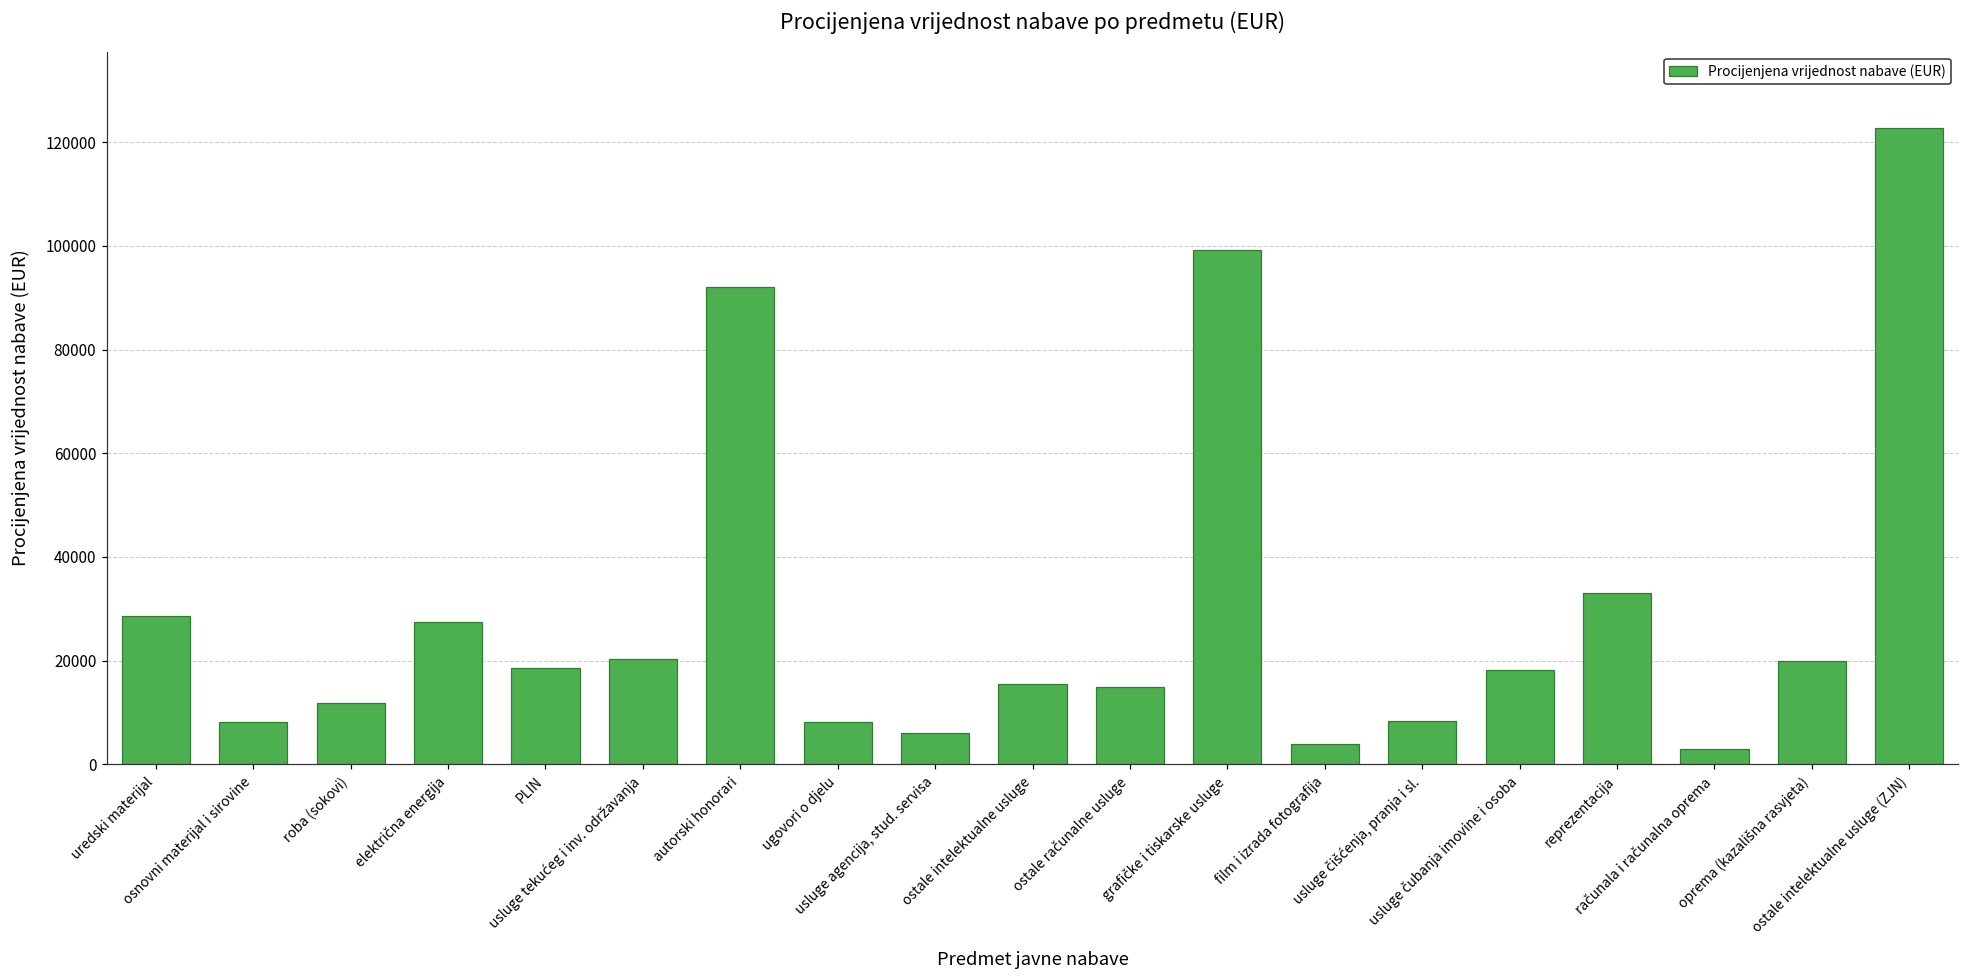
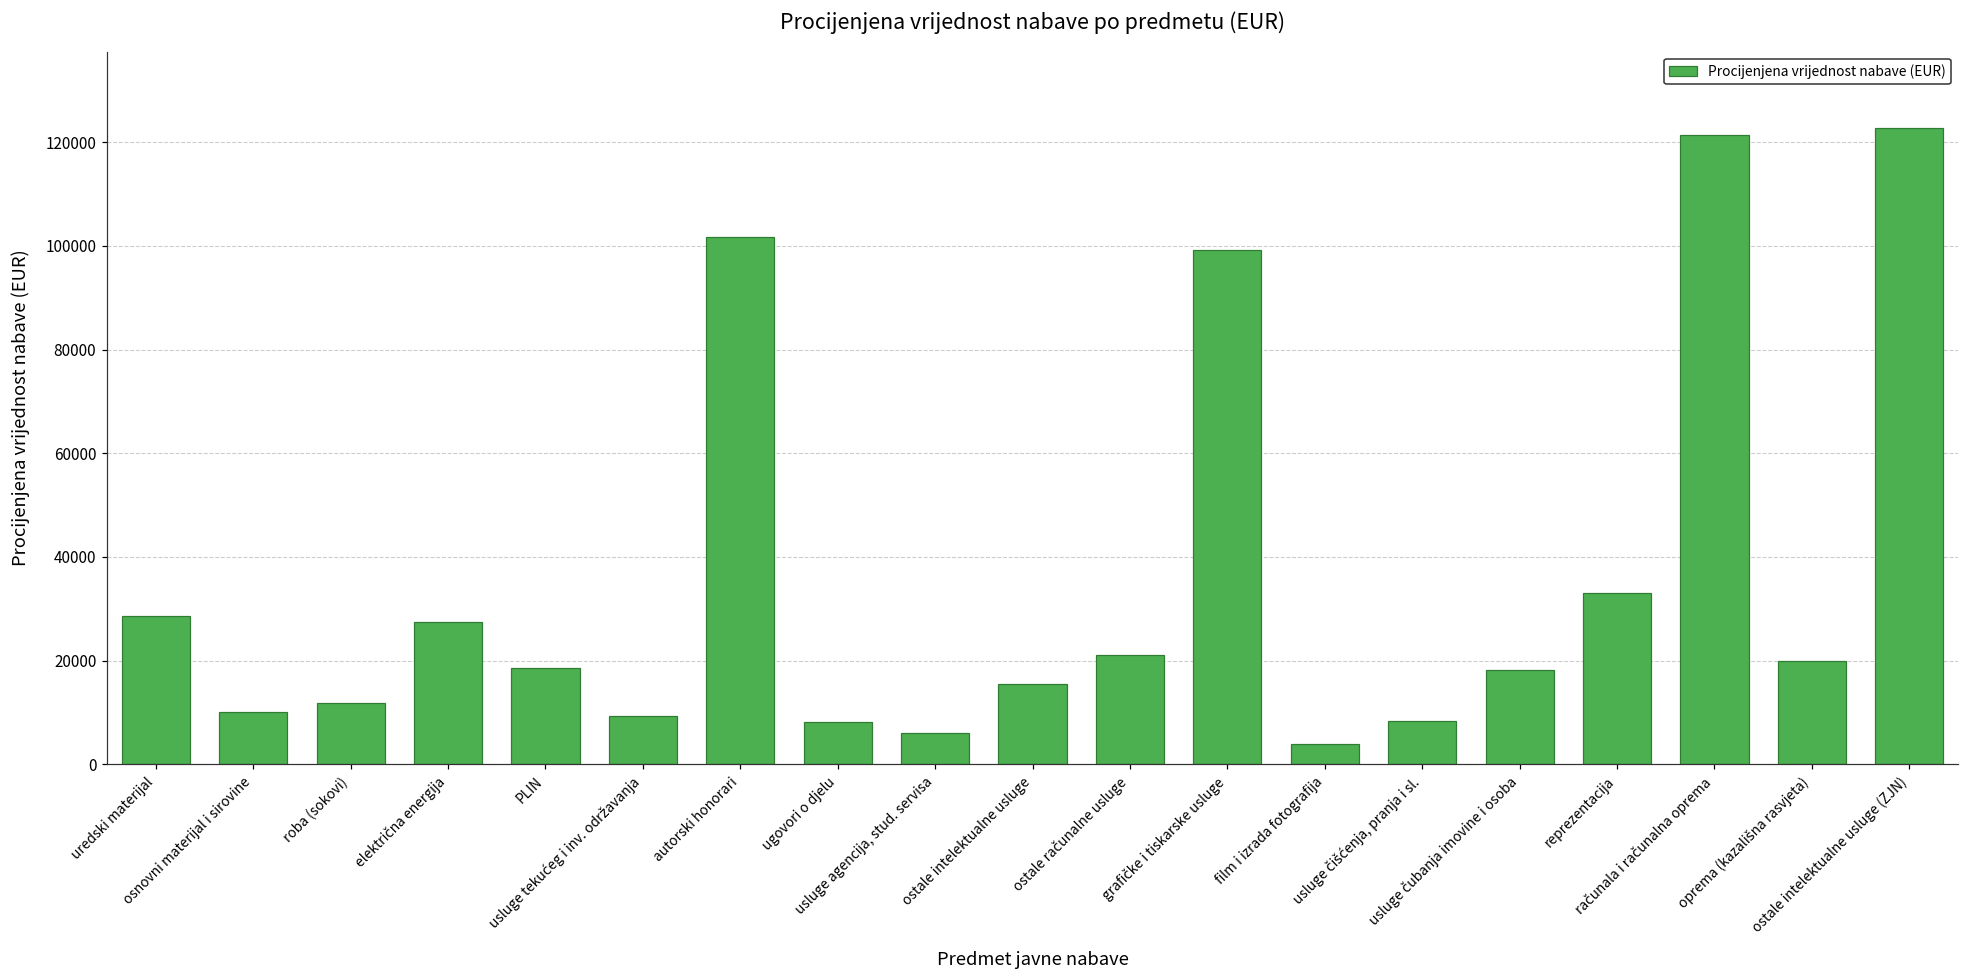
osnovni materijal i sirovine: 8000 -> 10000
usluge tekućeg i inv. održavanja: 20000 -> 9000
autorski honorari: 92000 -> 102000
ostale računalne usluge: 15000 -> 21000
računala i računalna oprema: 3000 -> 121000
